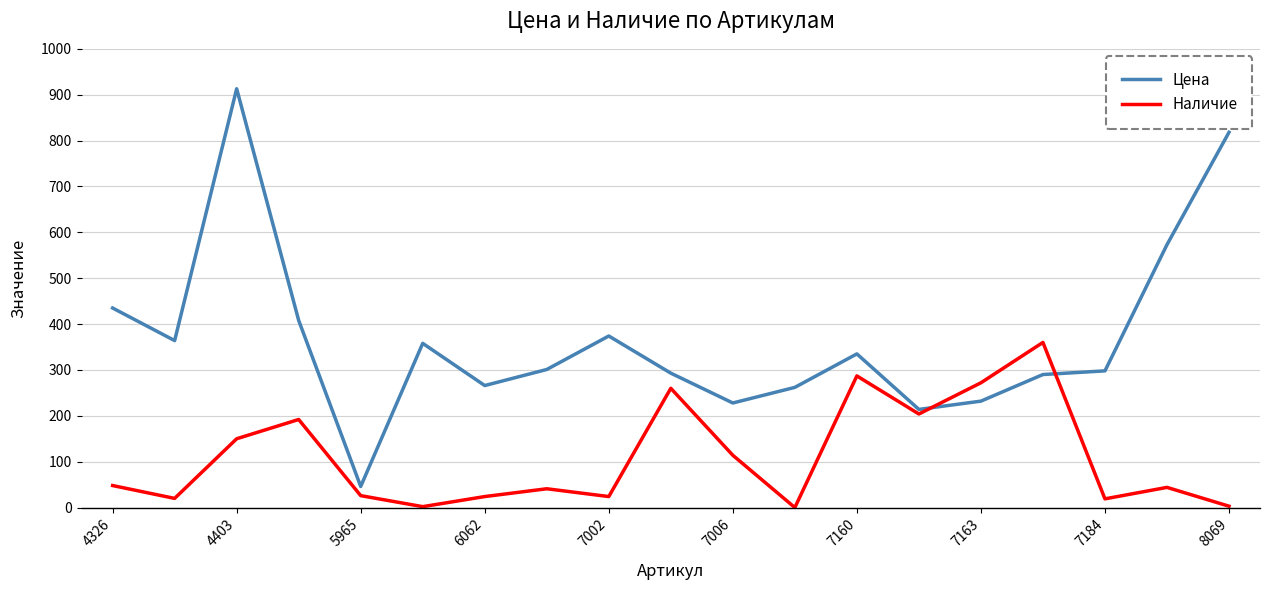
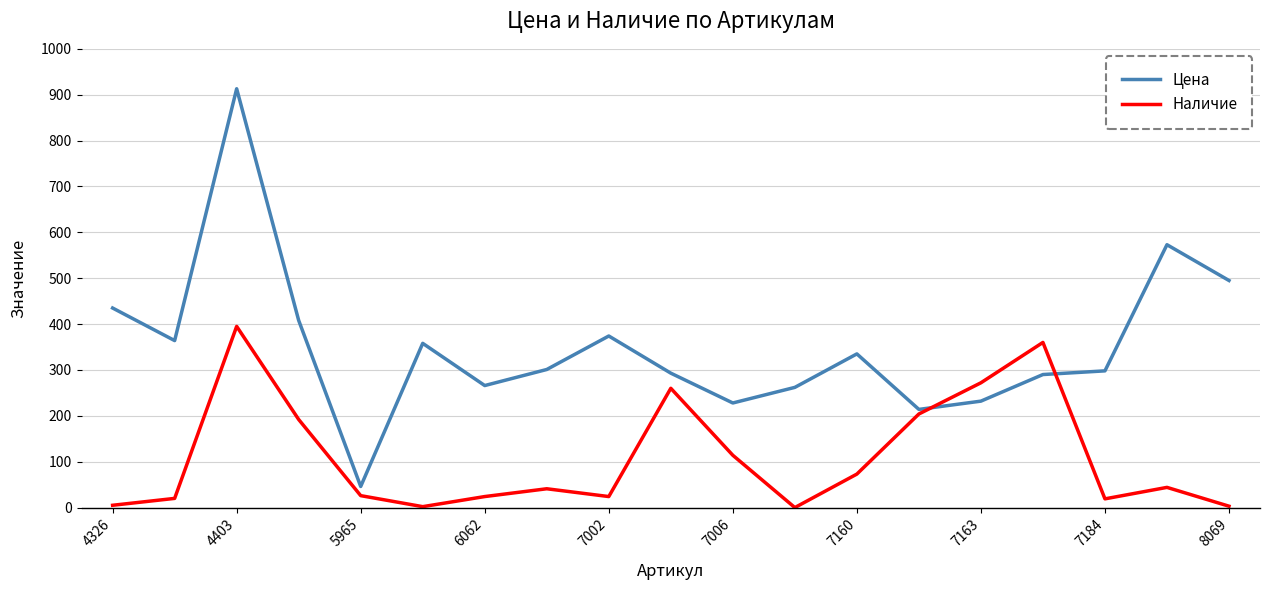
Наличие, 4326: 50 -> 10
Наличие, 4403: 150 -> 400
Наличие, 7160: 290 -> 70
Цена, 8069: 820 -> 500
